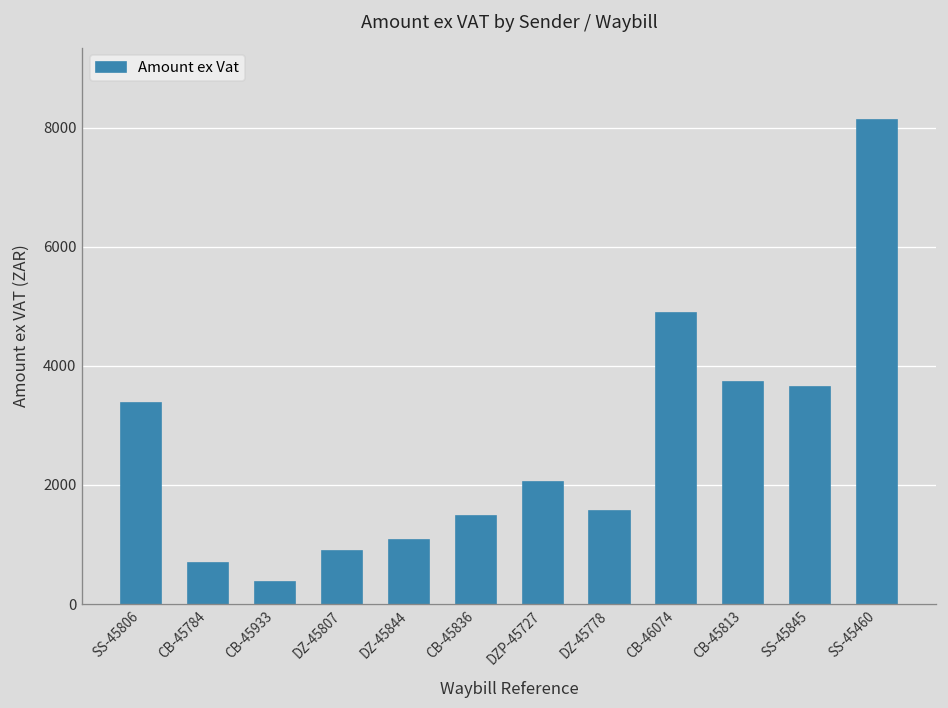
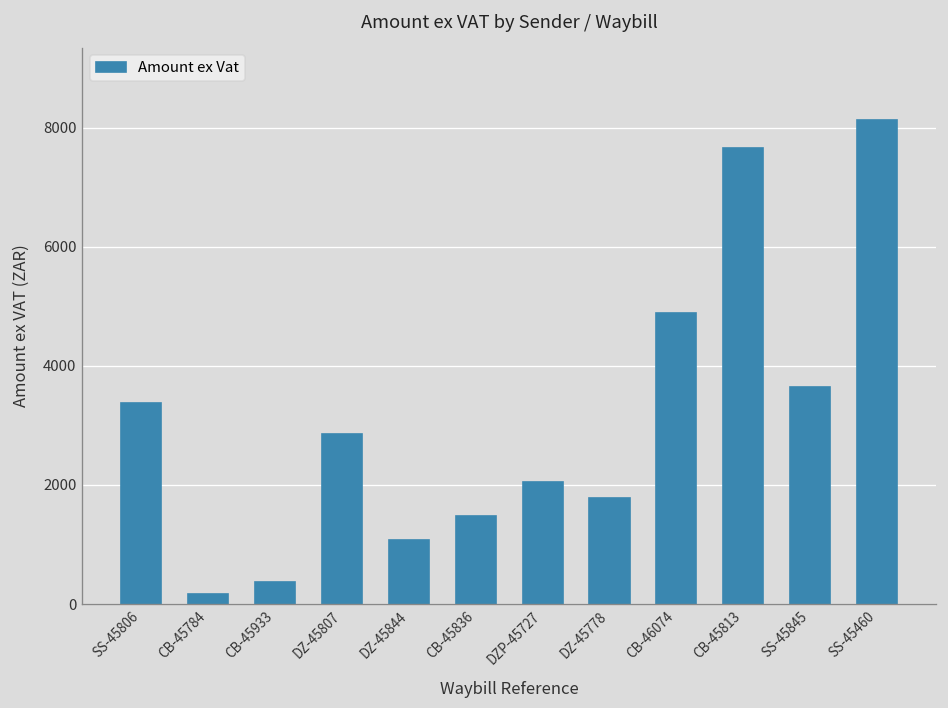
CB-45784: 700 -> 200
DZ-45807: 900 -> 2900
DZ-45778: 1600 -> 1800
CB-45813: 3700 -> 7700
